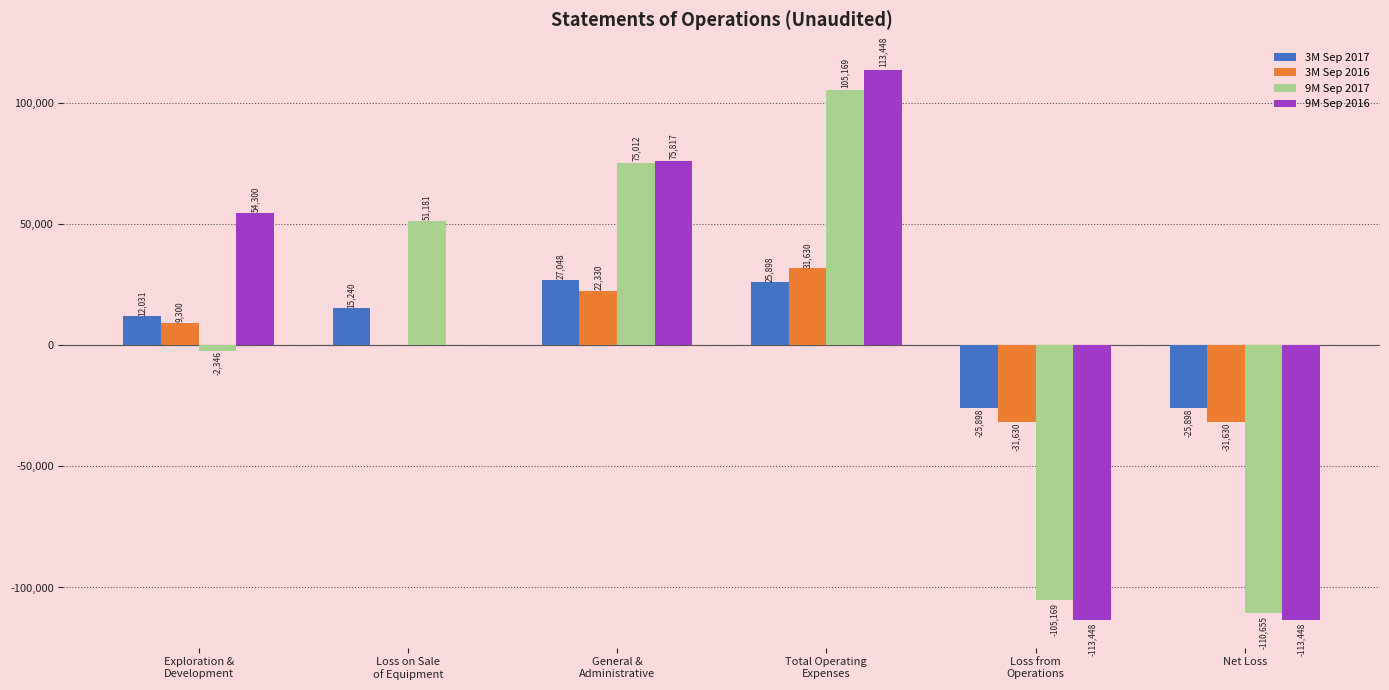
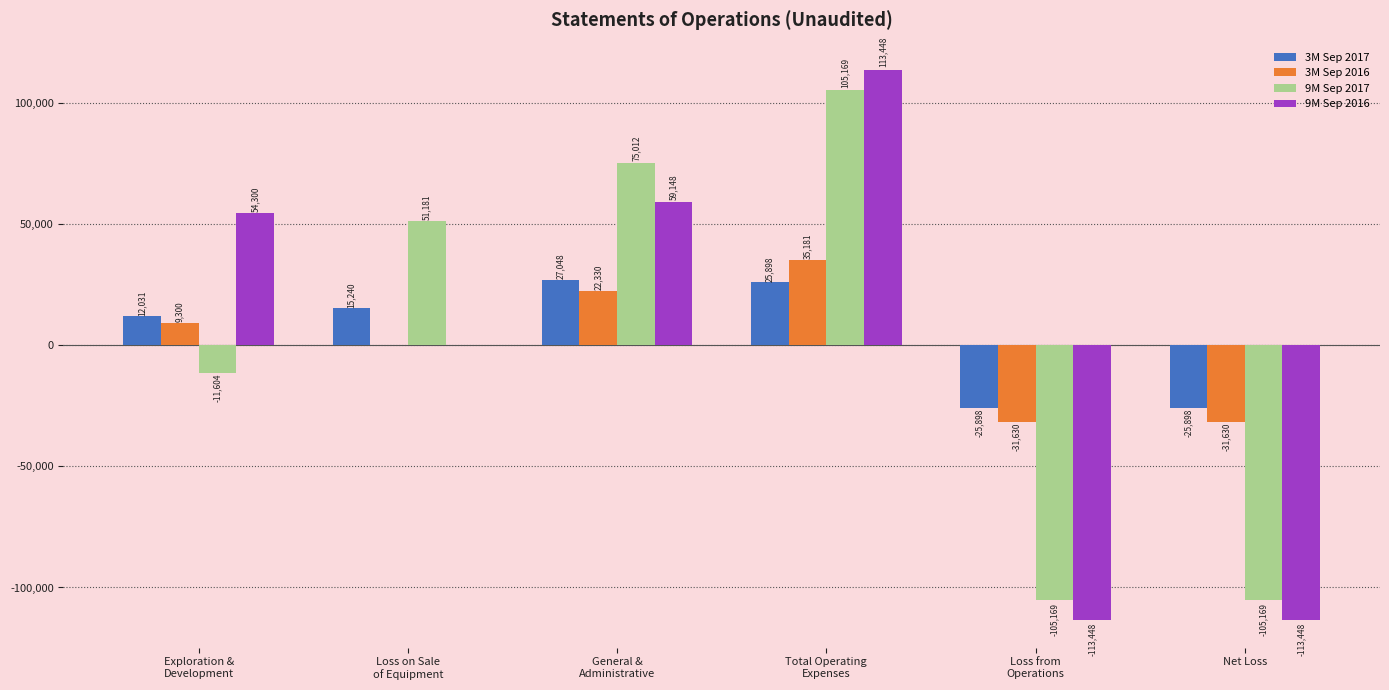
9M Sep 2017, Exploration & Development: -2,346 -> -11,604
9M Sep 2016, General & Administrative: 75,817 -> 59,148
3M Sep 2016, Total Operating Expenses: 31,630 -> 35,181
9M Sep 2017, Net Loss: -110,655 -> -105,169
